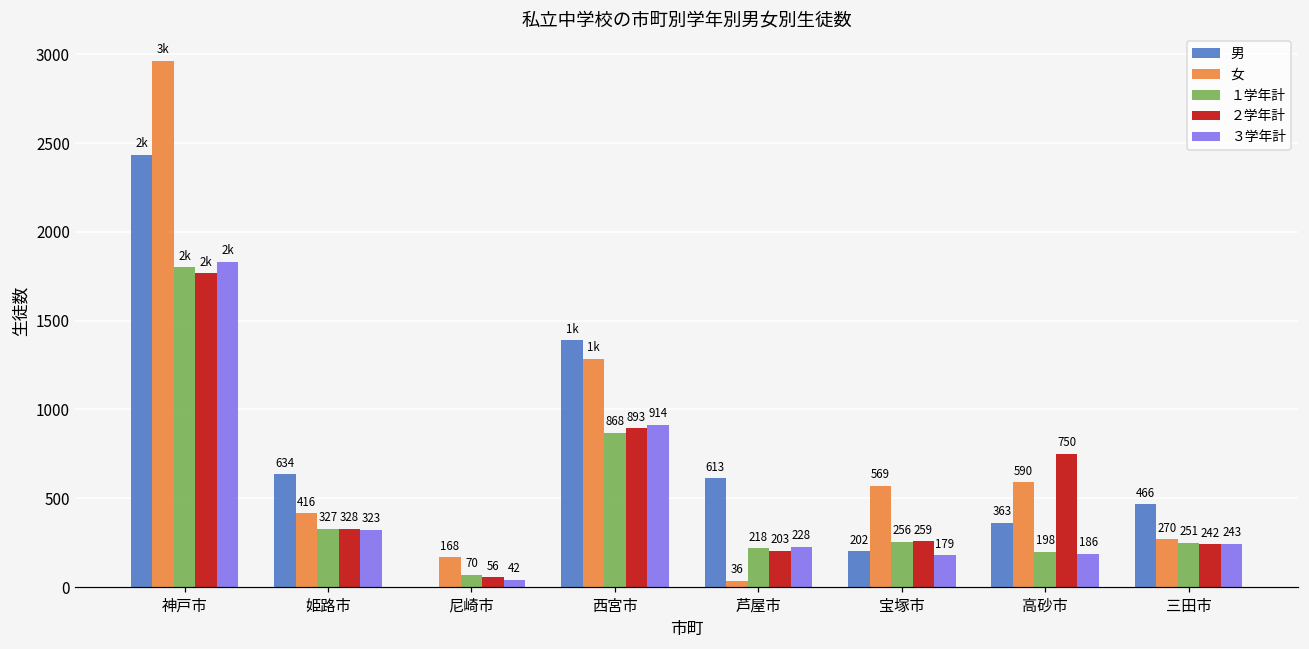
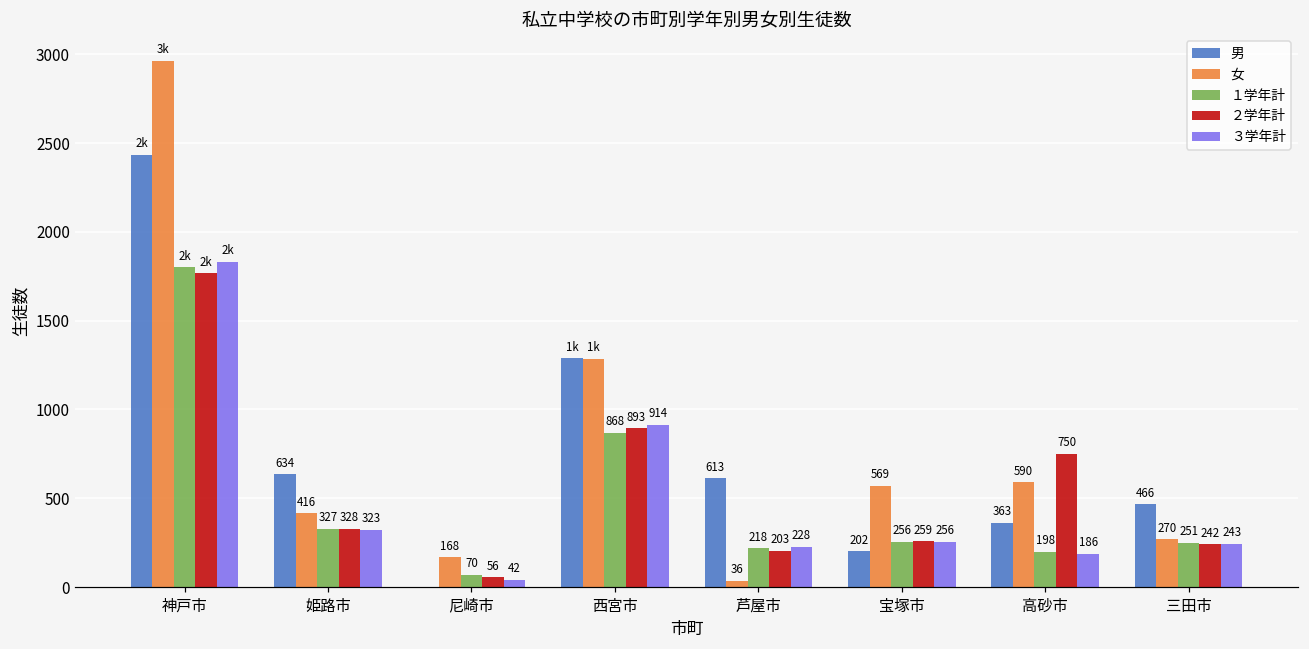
男, 西宮市: 1390 -> 1290
３学年計, 宝塚市: 179 -> 256
